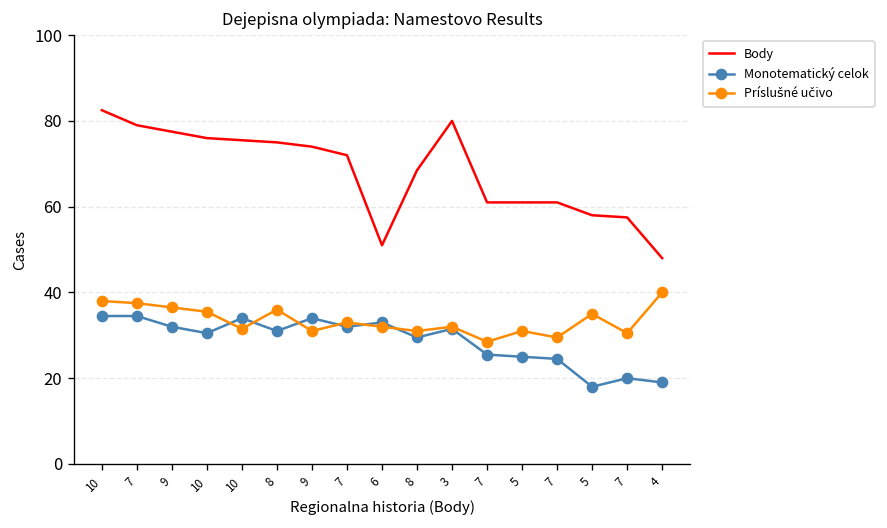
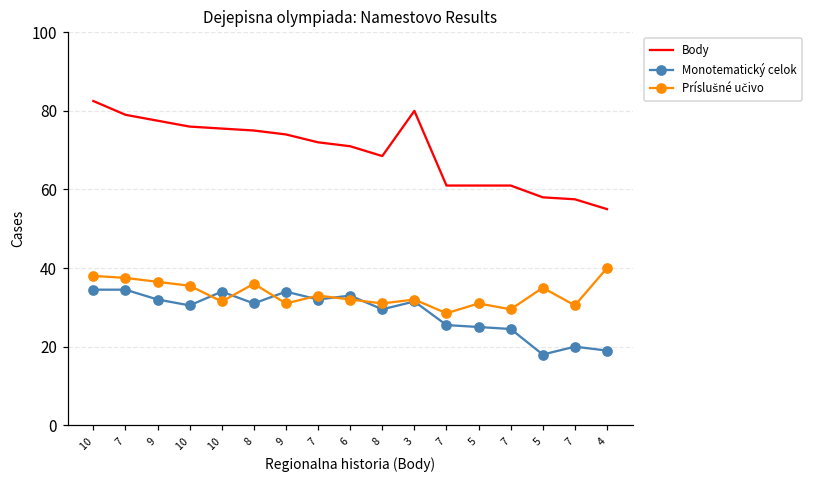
Body, 6: 51 -> 71
Body, 4: 48 -> 55
